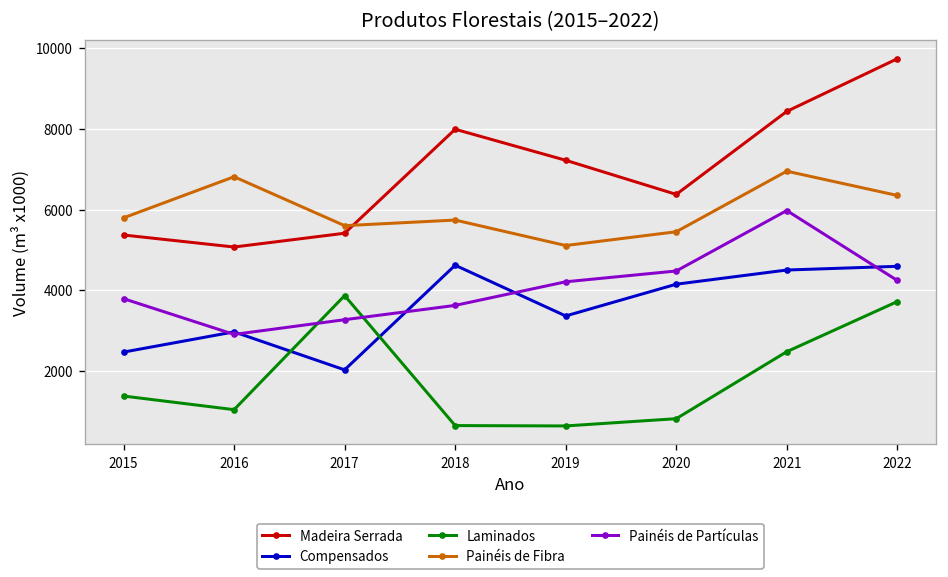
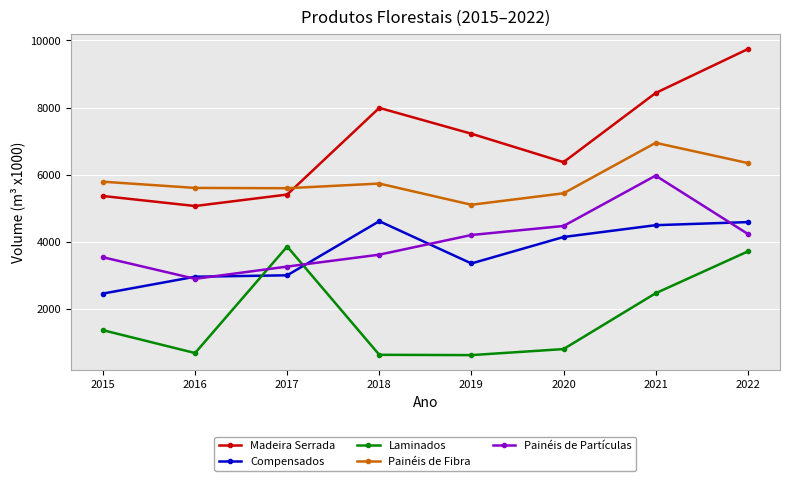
Painéis de Partículas, 2015: 3800 -> 3500
Laminados, 2016: 1000 -> 700
Painéis de Fibra, 2016: 6800 -> 5600
Compensados, 2017: 2000 -> 3000
